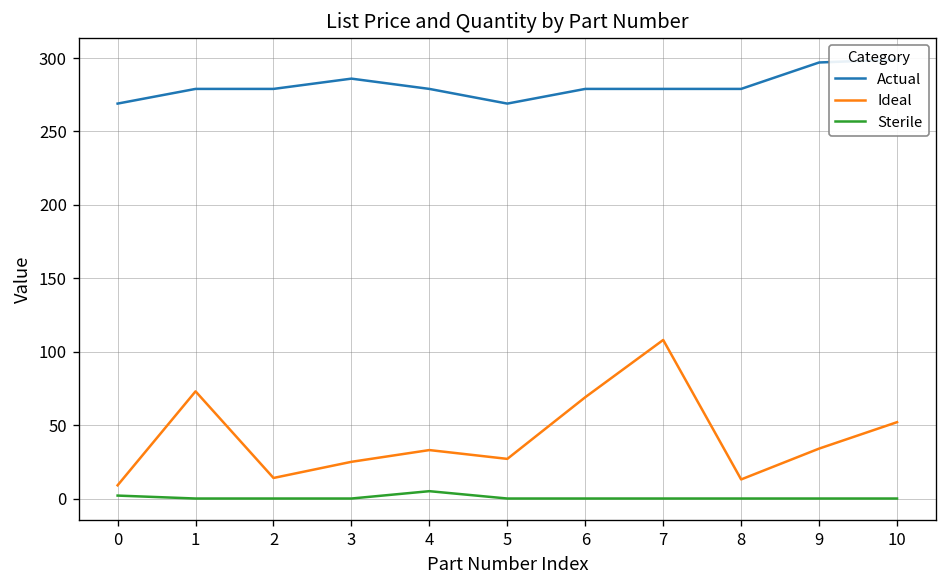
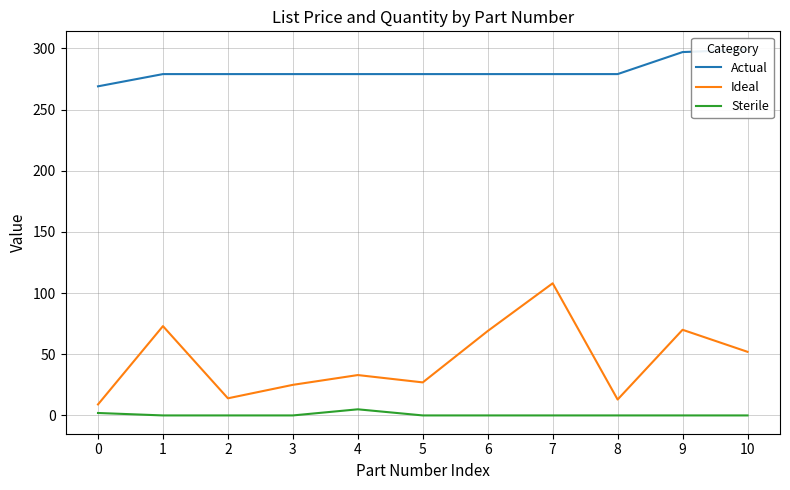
Actual, 3: 286 -> 279
Actual, 5: 269 -> 279
Ideal, 9: 34 -> 70
